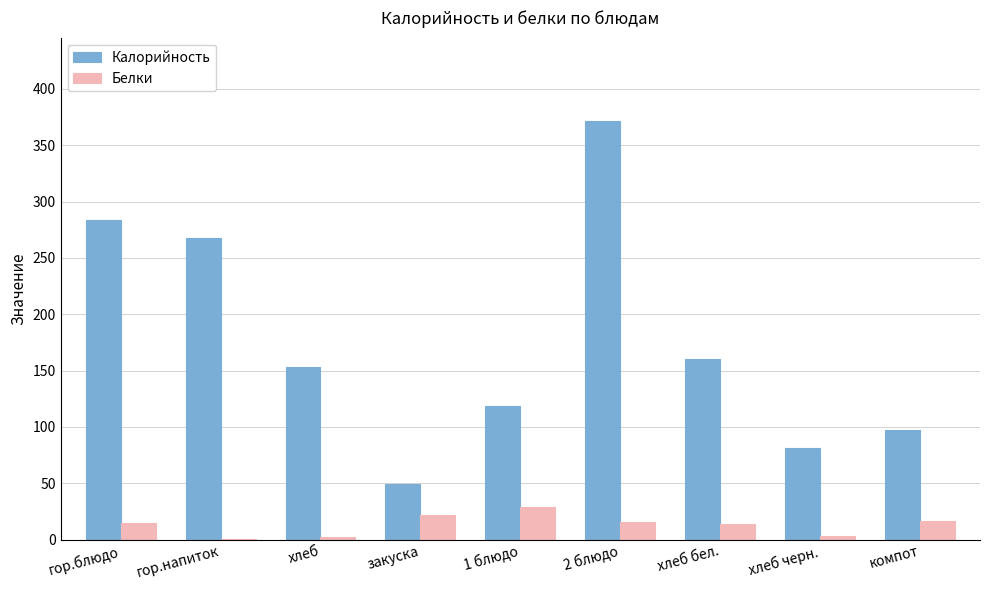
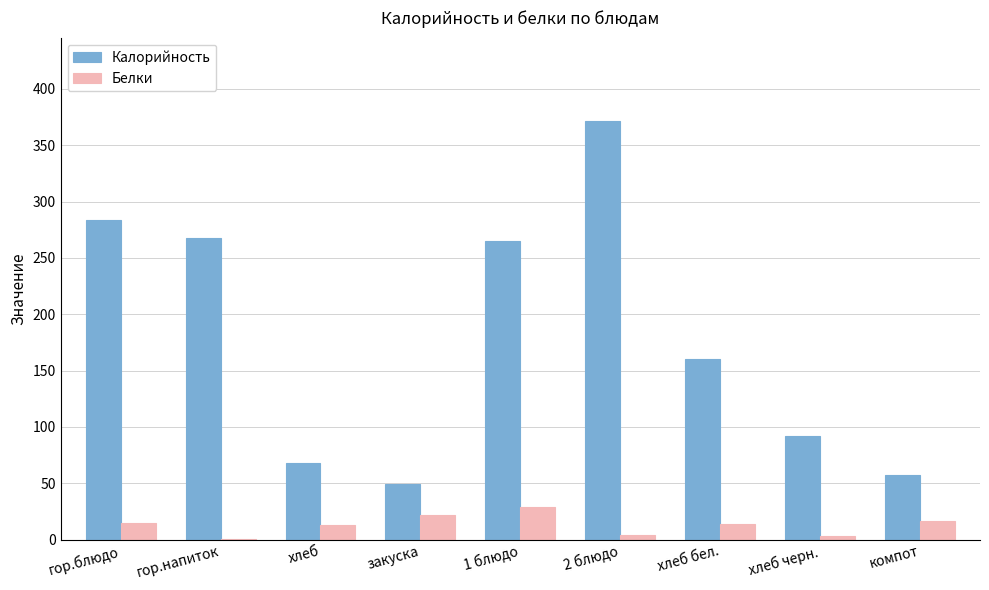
Калорийность, хлеб: 153 -> 68
Белки, хлеб: 2 -> 13
Калорийность, 1 блюдо: 118 -> 265
Белки, 2 блюдо: 15 -> 4
Калорийность, хлеб черн.: 82 -> 92
Калорийность, компот: 97 -> 58
